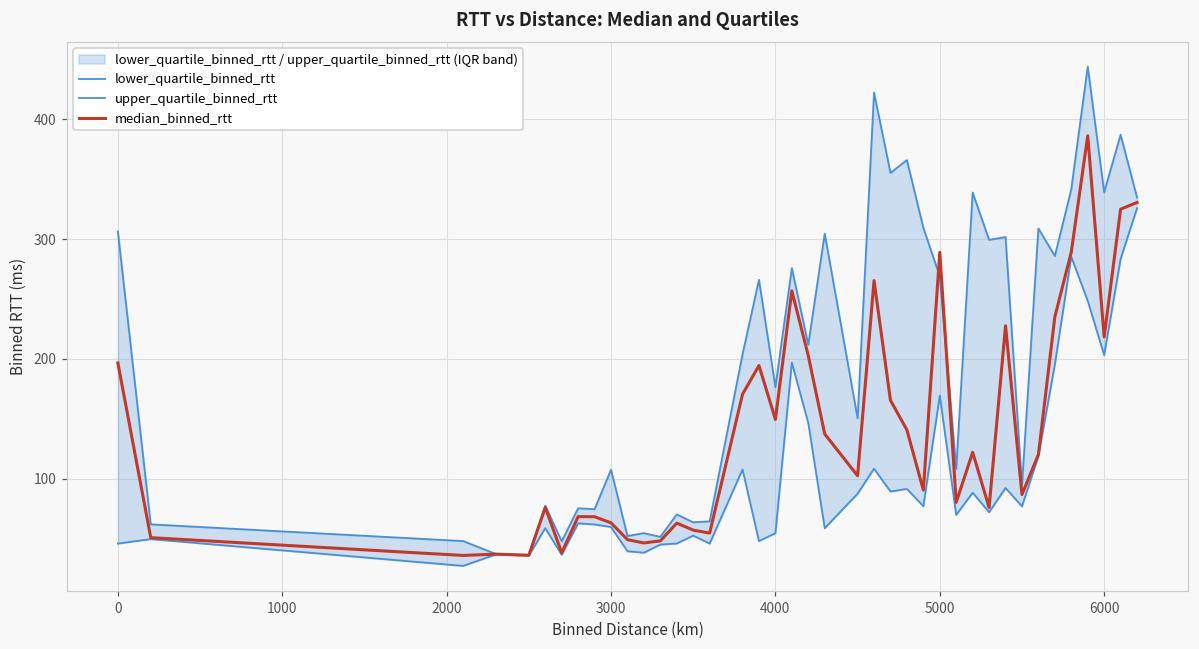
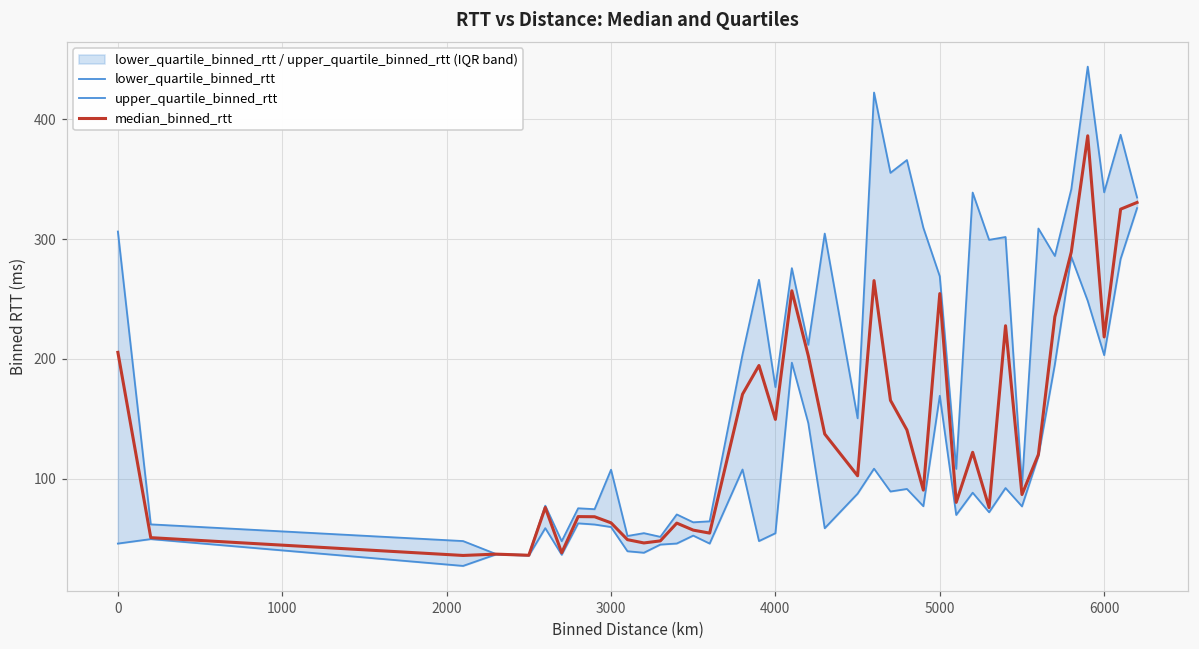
median_binned_rtt, 0: 197 -> 205
median_binned_rtt, 5000: 289 -> 255
